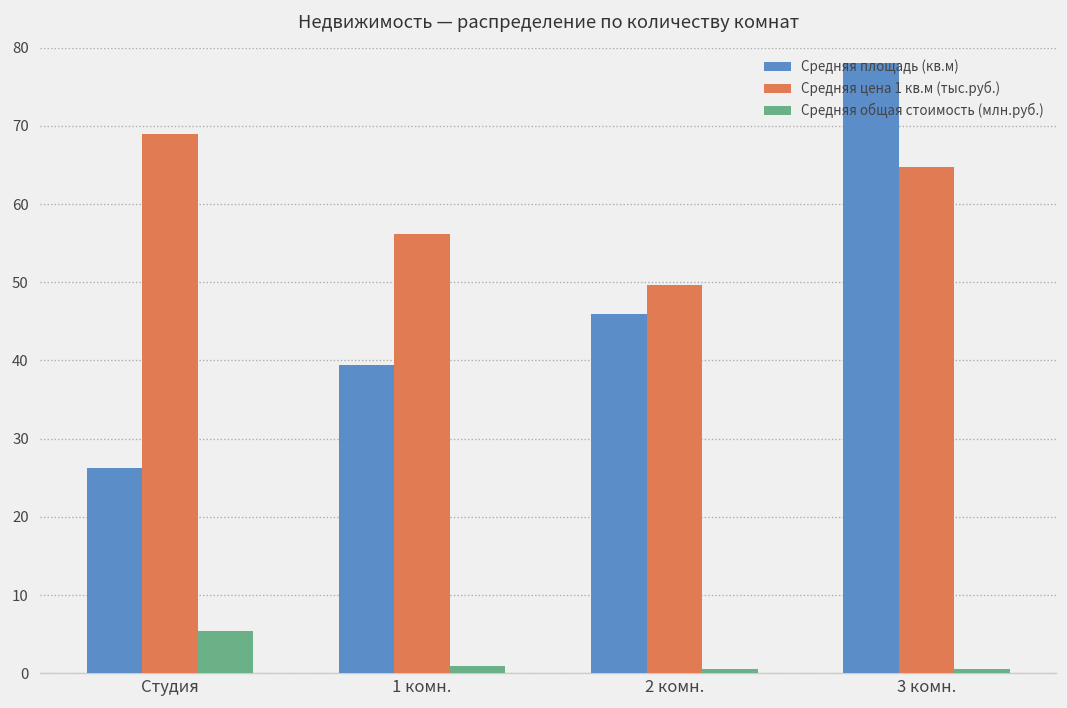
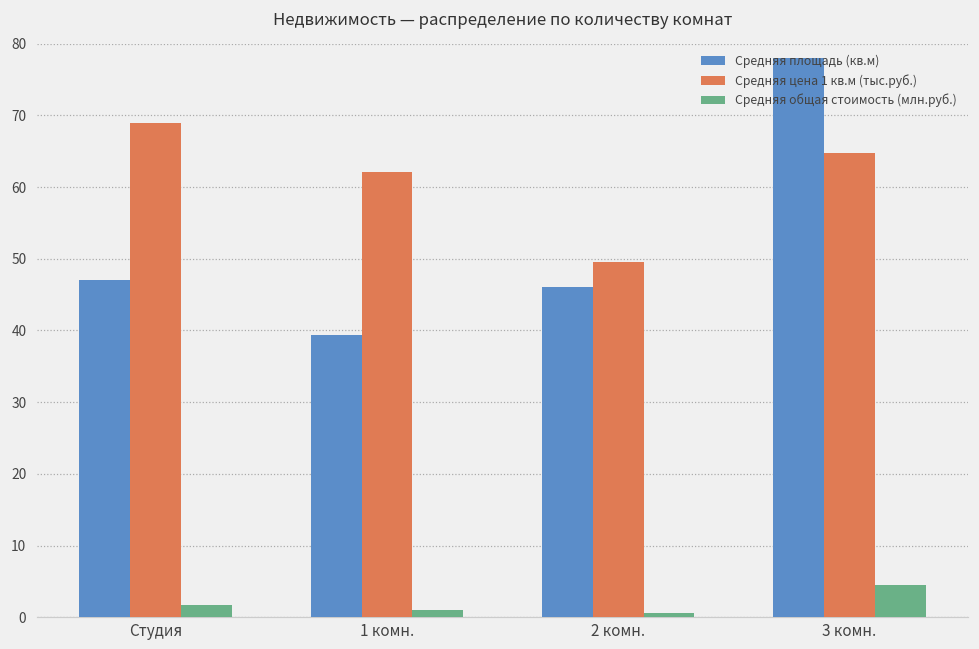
Средняя площадь (кв.м), Студия: 26 -> 47
Средняя общая стоимость (млн.руб.), Студия: 5 -> 2
Средняя цена 1 кв.м (тыс.руб.), 1 комн.: 56 -> 62
Средняя общая стоимость (млн.руб.), 3 комн.: 1 -> 5
